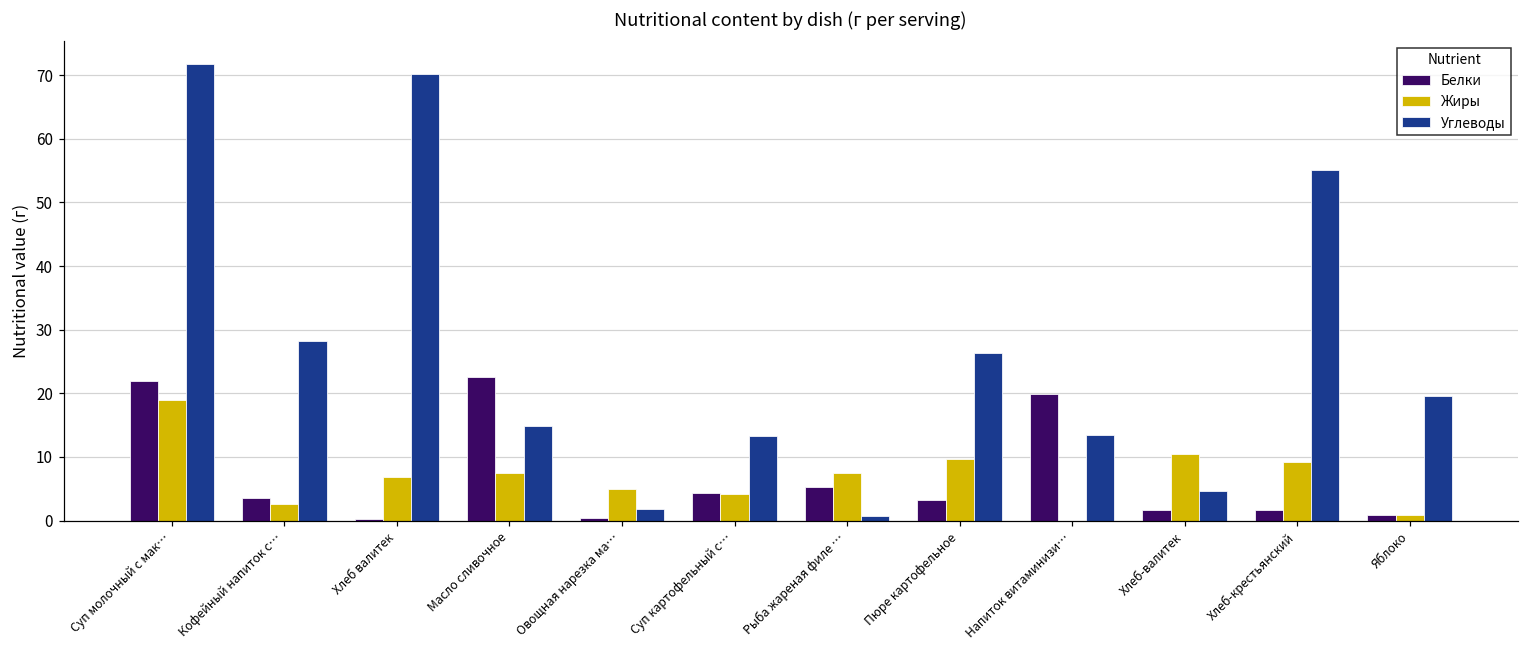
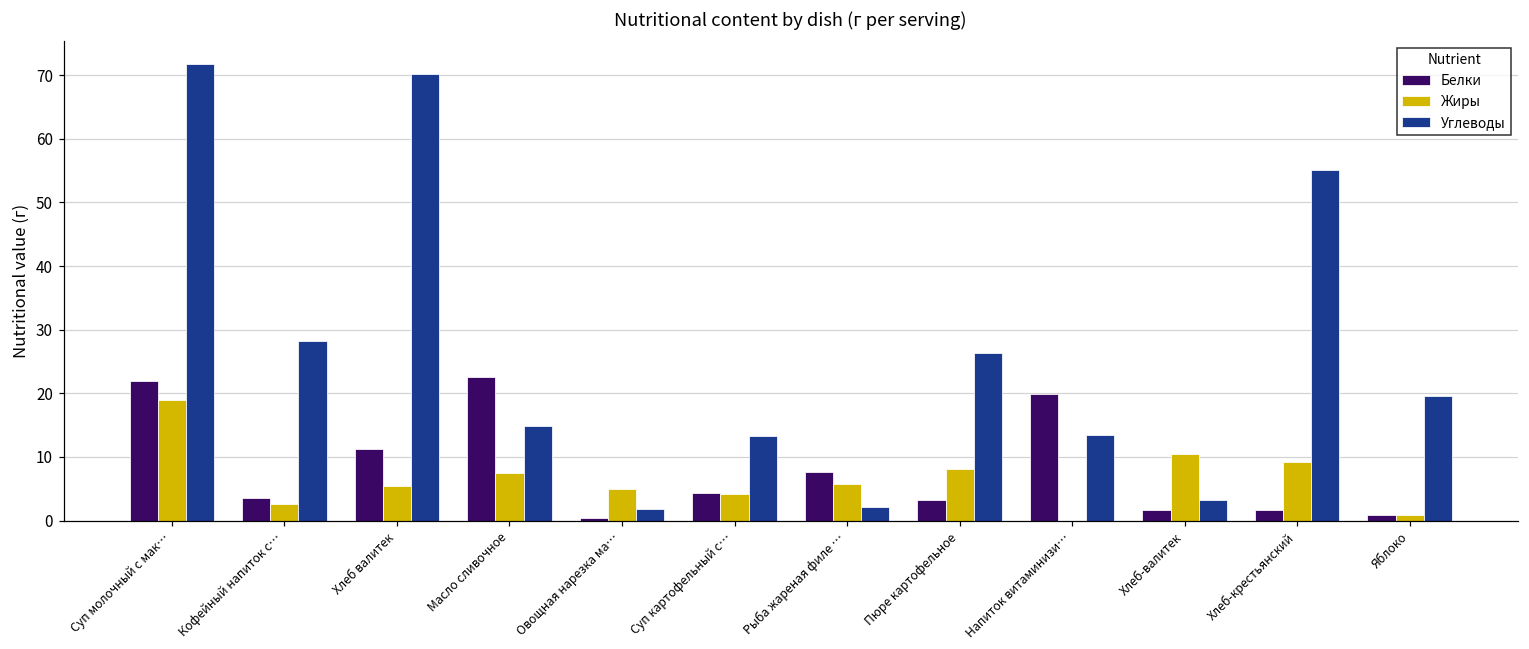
Белки, Хлеб валитек: 0 -> 11
Жиры, Хлеб валитек: 7 -> 6
Белки, Рыба жареная филе …: 5 -> 8
Жиры, Рыба жареная филе …: 7 -> 6
Углеводы, Рыба жареная филе …: 1 -> 2
Жиры, Пюре картофельное: 10 -> 8
Углеводы, Хлеб-валитек: 5 -> 3
